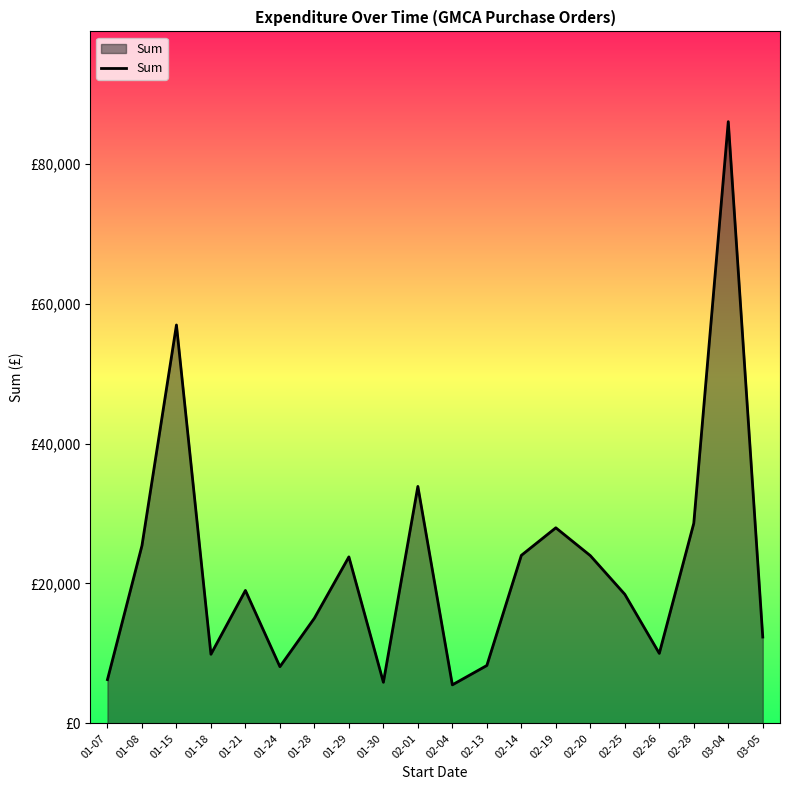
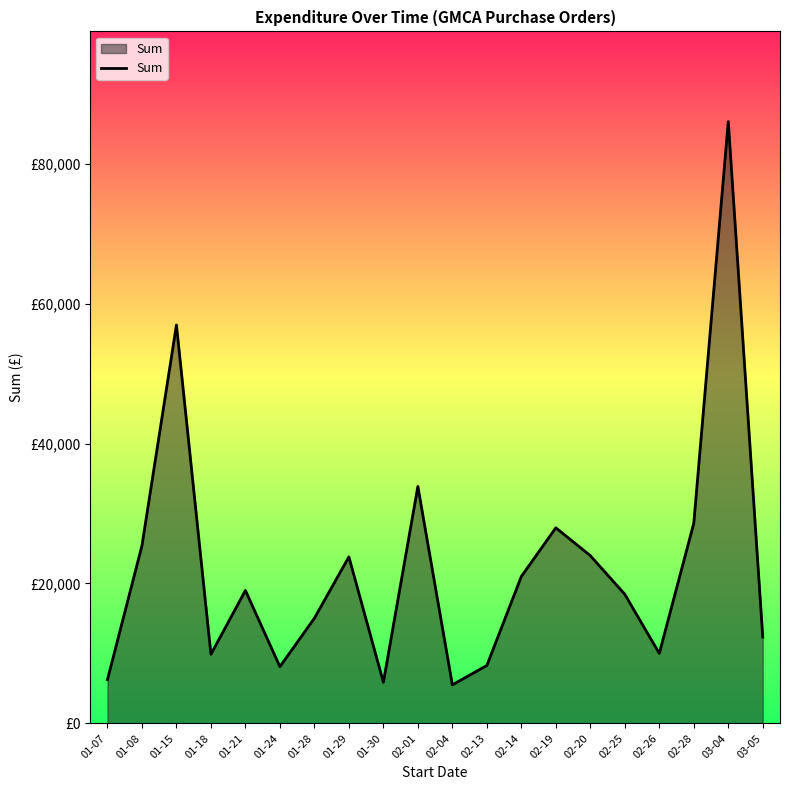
02-14: £24,000 -> £21,000
